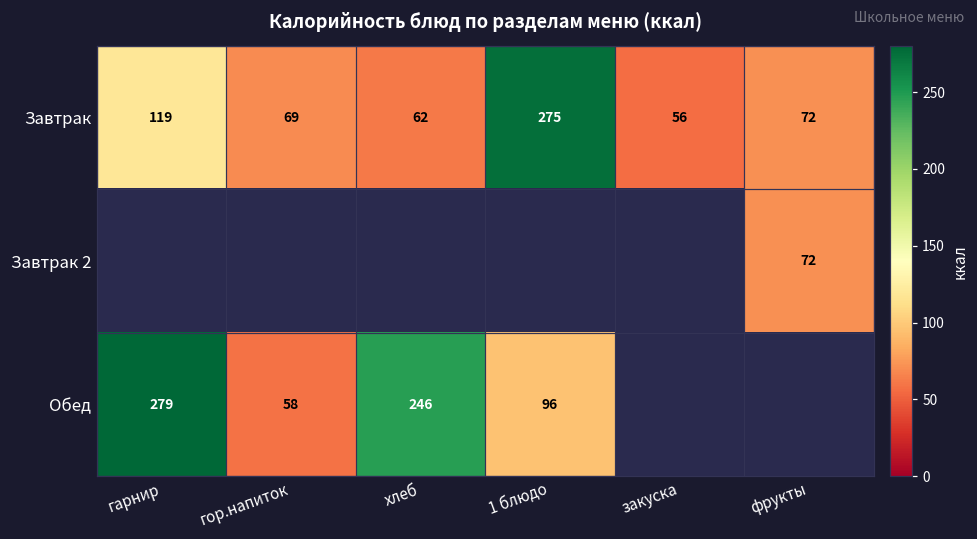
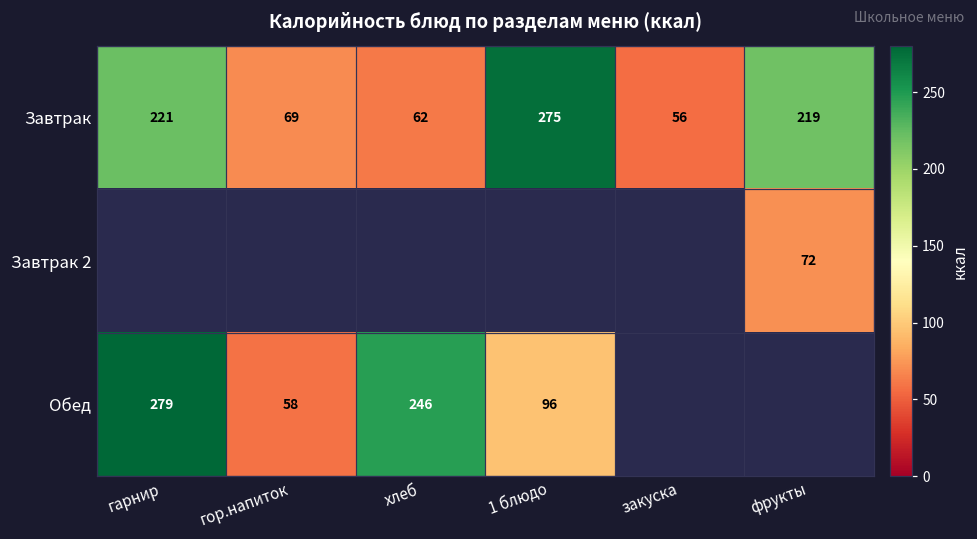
Завтрак, гарнир: 119 -> 221
Завтрак, фрукты: 72 -> 219
